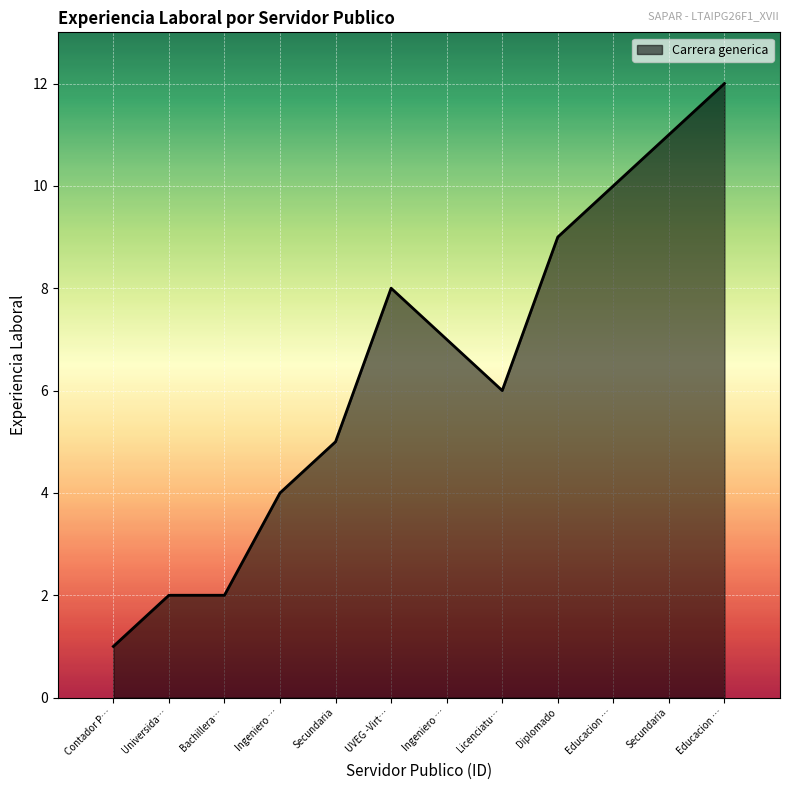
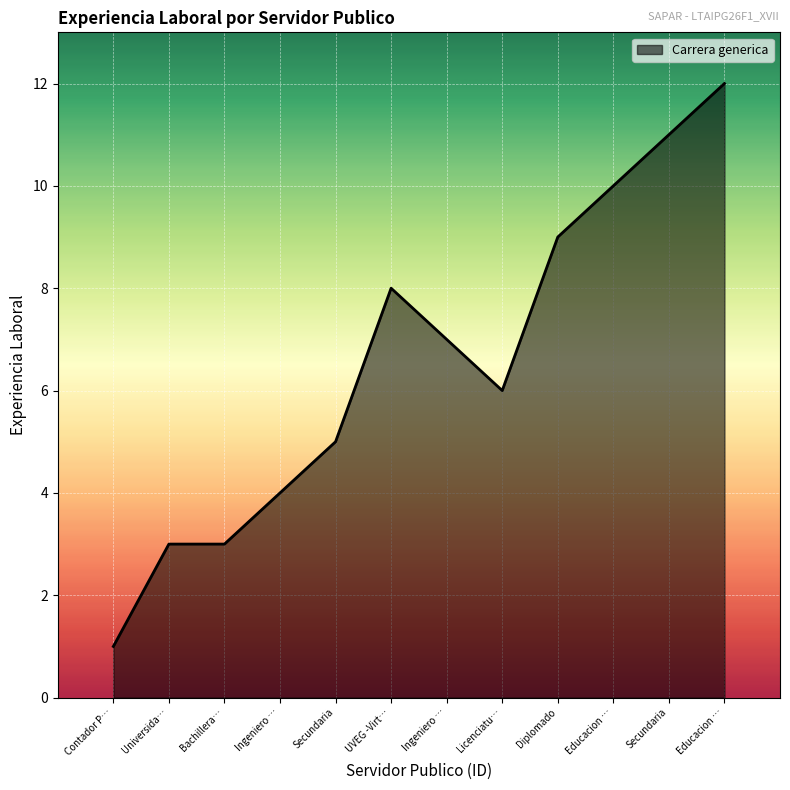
Universida…: 2 -> 3
Bachillera…: 2 -> 3
